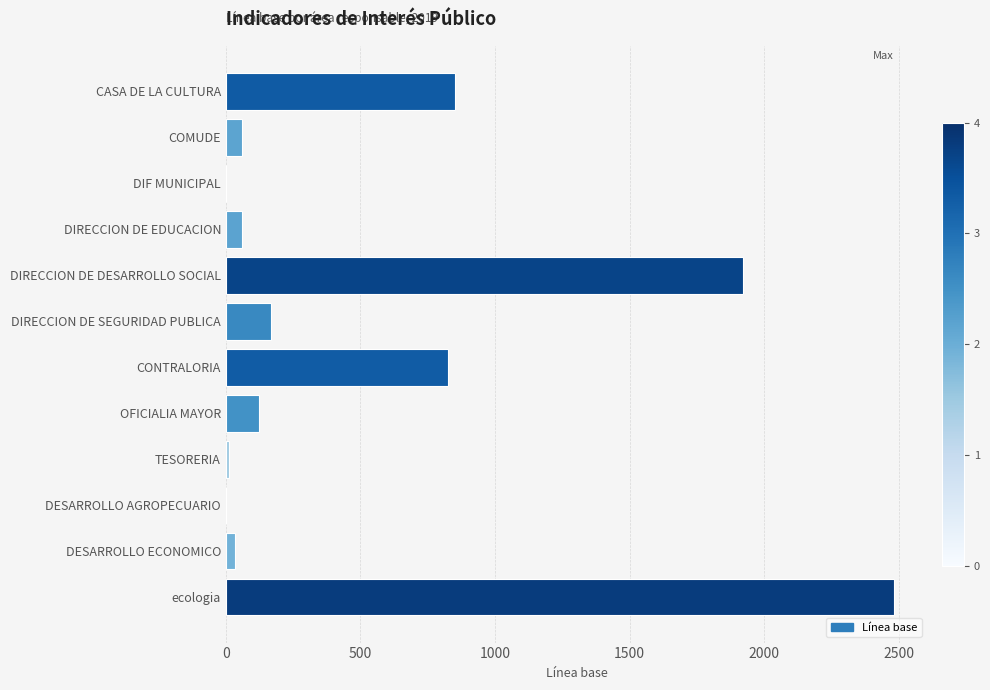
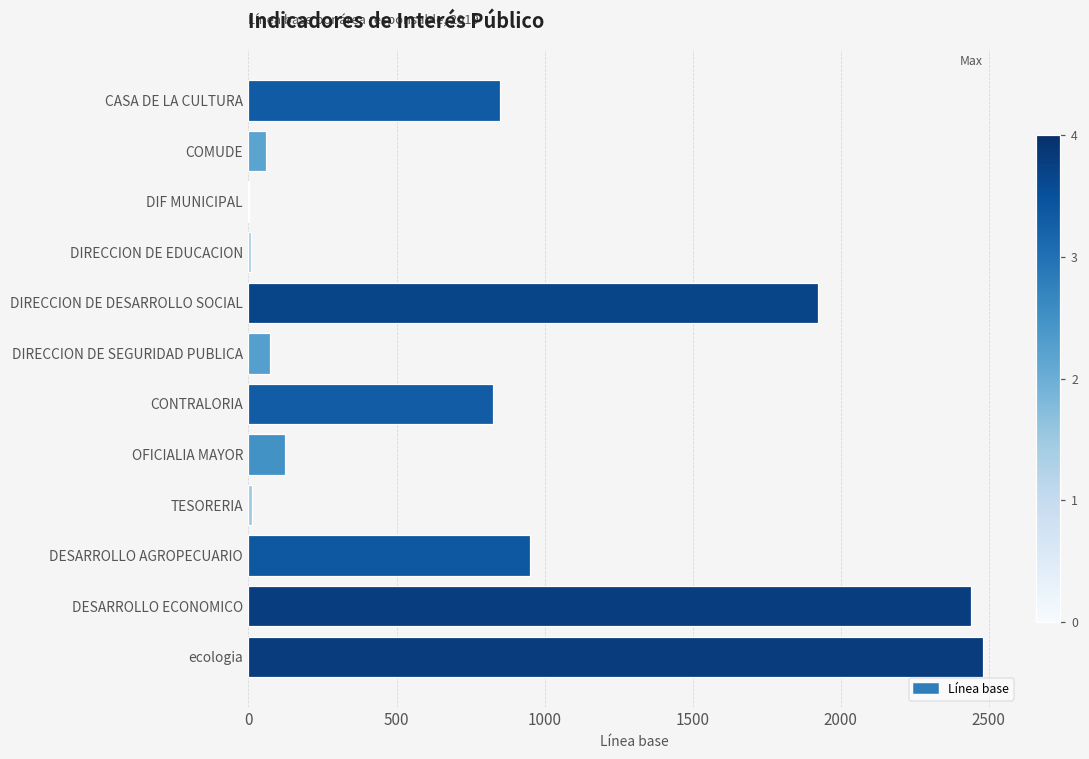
DIRECCION DE EDUCACION: 60 -> 10
DIRECCION DE SEGURIDAD PUBLICA: 170 -> 70
DESARROLLO AGROPECUARIO: 0 -> 950
DESARROLLO ECONOMICO: 30 -> 2440
